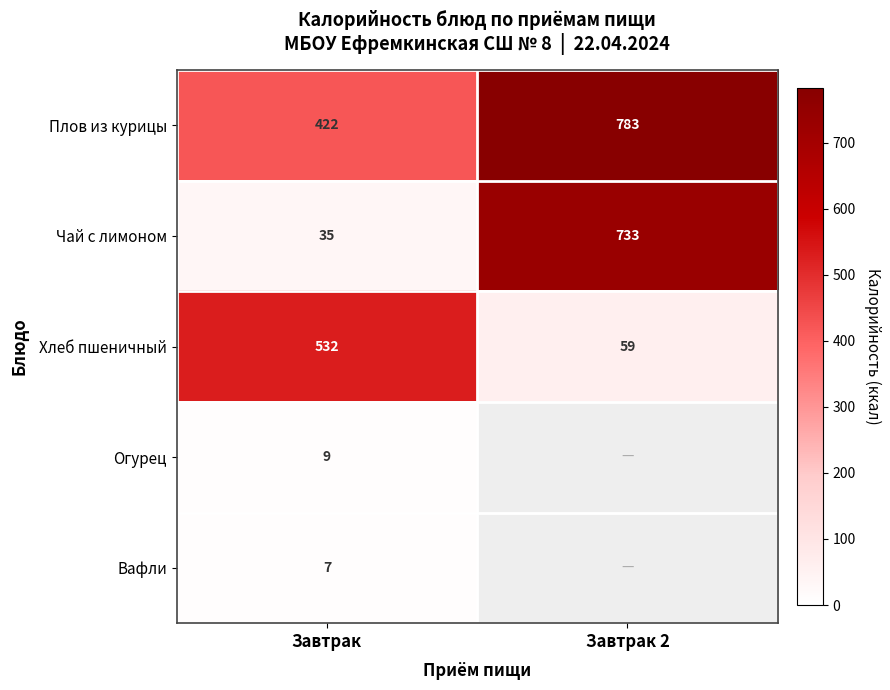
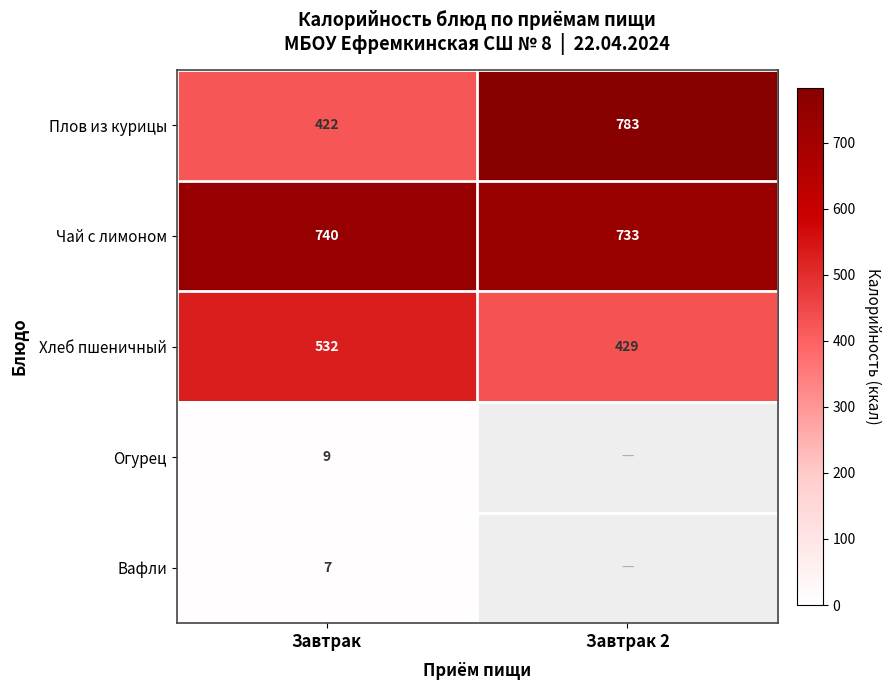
Чай с лимоном, Завтрак: 35 -> 740
Хлеб пшеничный, Завтрак 2: 59 -> 429
